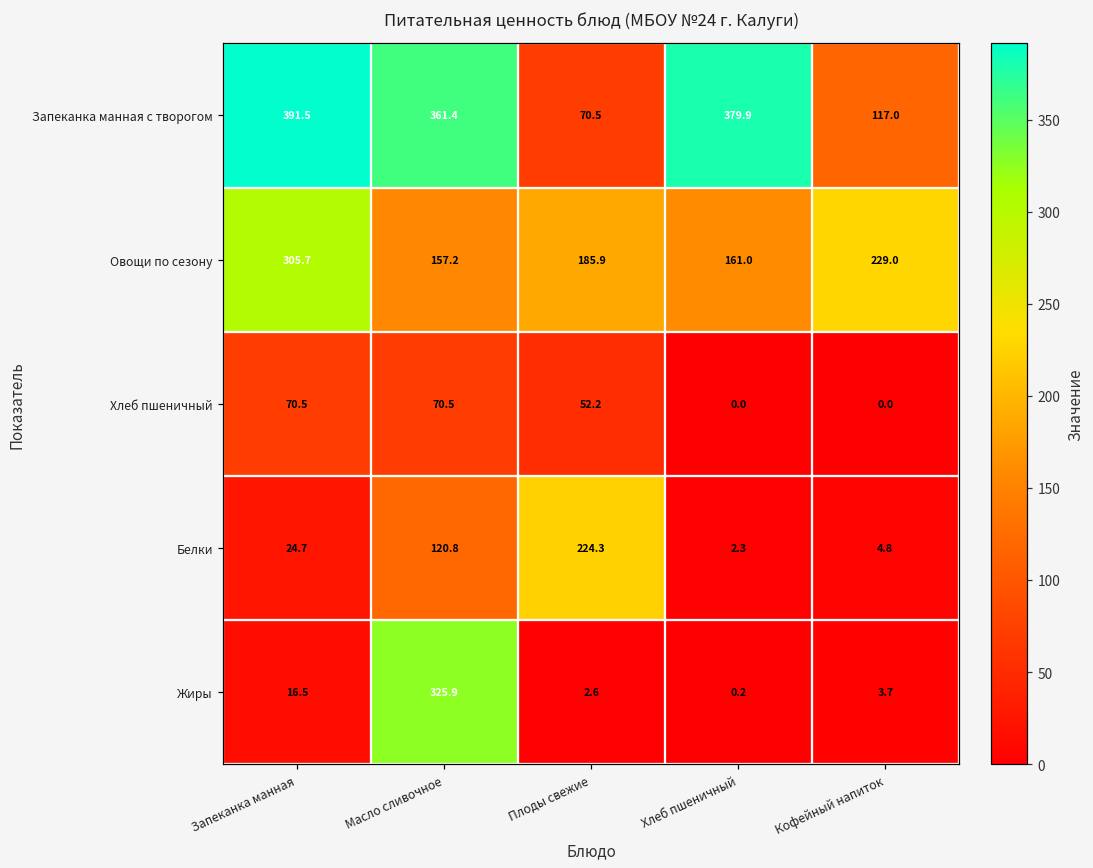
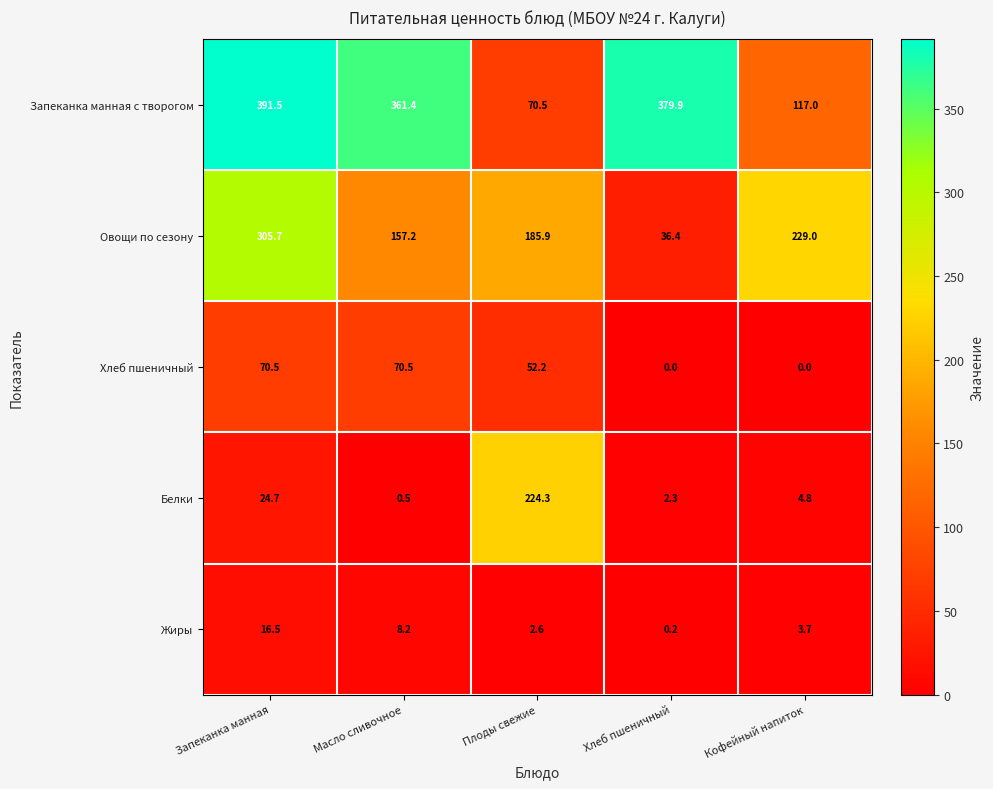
Овощи по сезону, Хлеб пшеничный: 161.0 -> 36.4
Белки, Масло сливочное: 120.8 -> 0.5
Жиры, Масло сливочное: 325.9 -> 8.2
